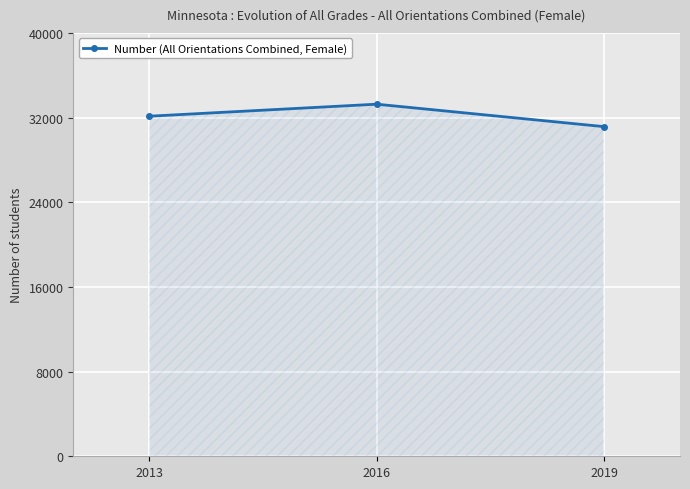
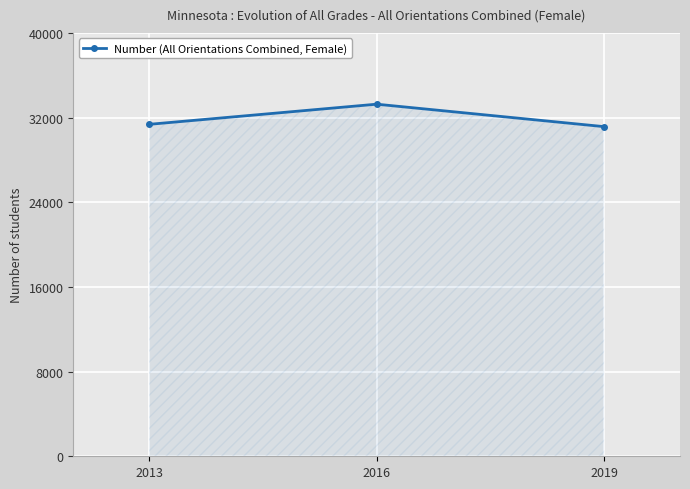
2013: 32100 -> 31400
